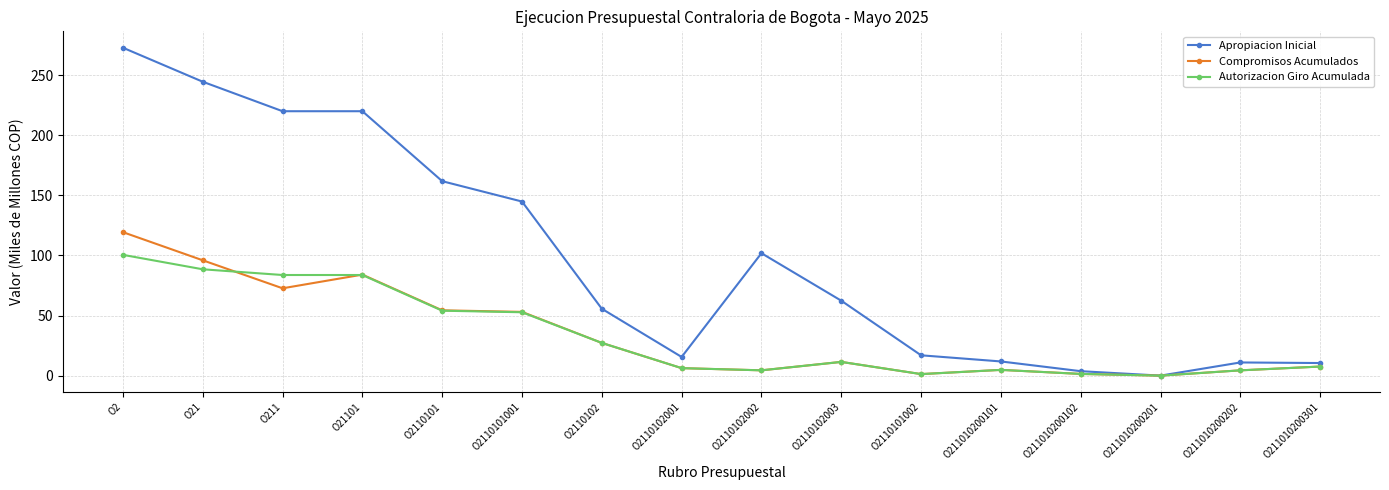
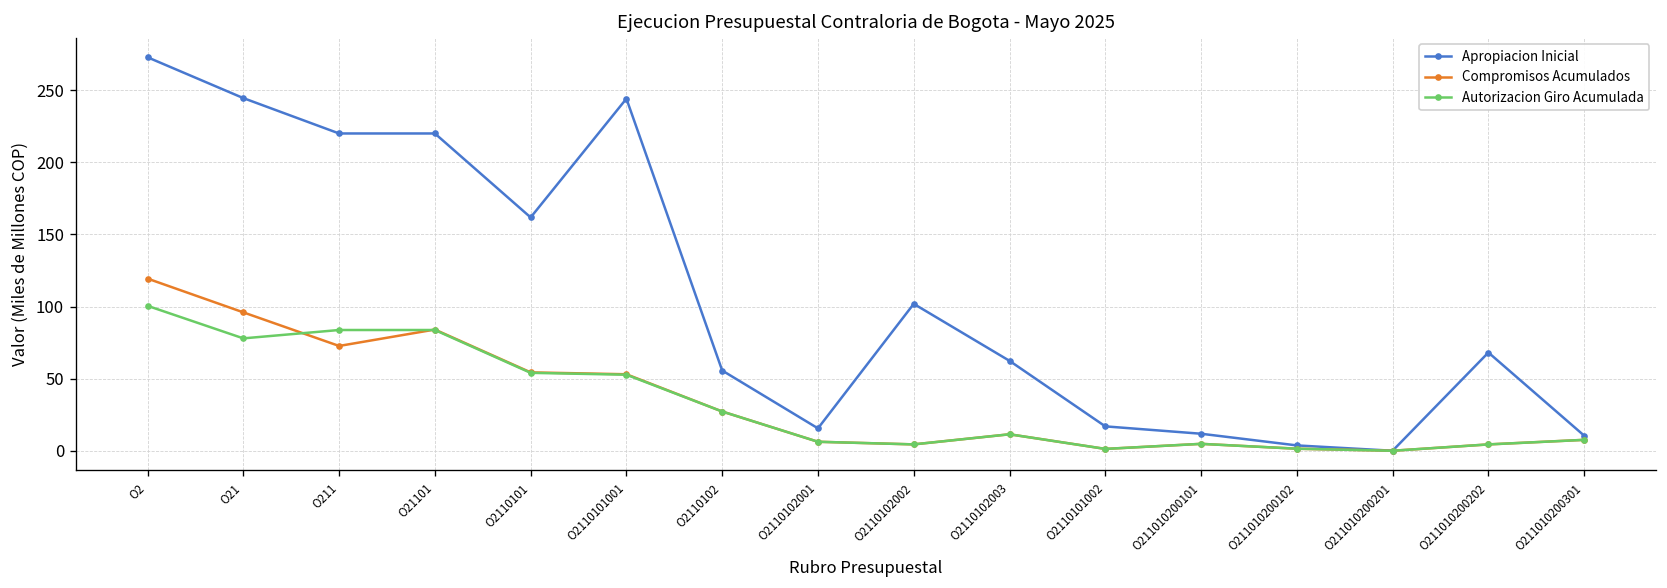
Autorizacion Giro Acumulada, O21: 88 -> 78
Apropiacion Inicial, O2110101001: 145 -> 244
Apropiacion Inicial, O211010200202: 11 -> 68
